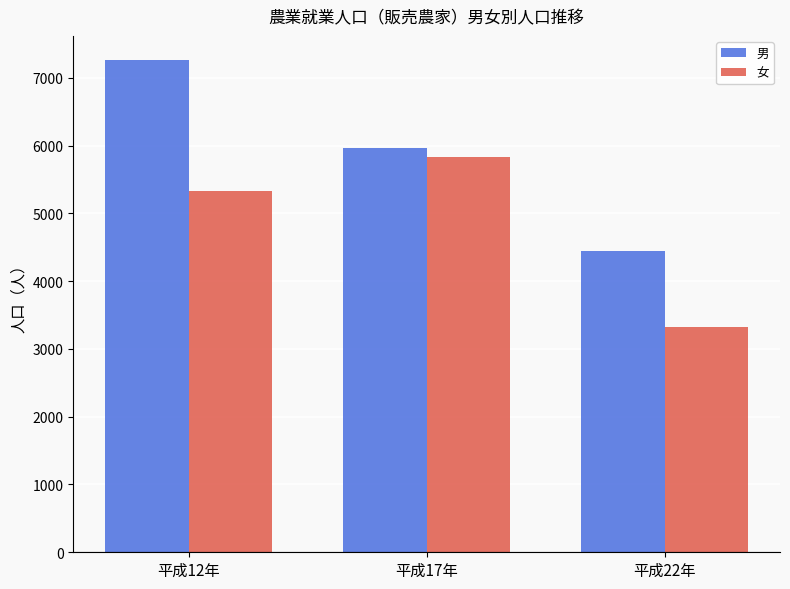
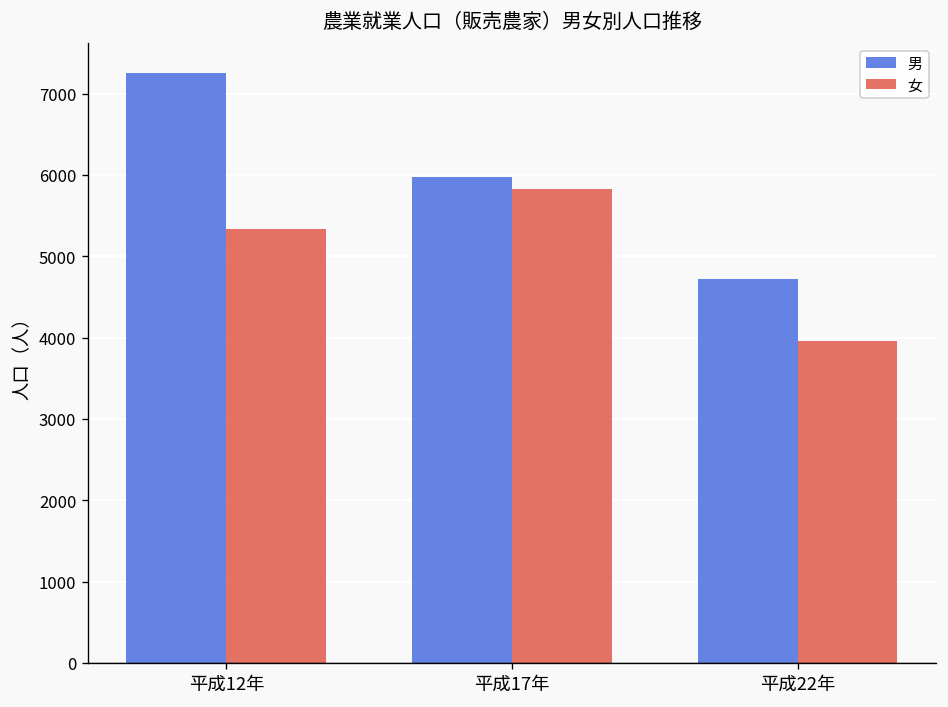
男, 平成22年: 4500 -> 4700
女, 平成22年: 3300 -> 4000
